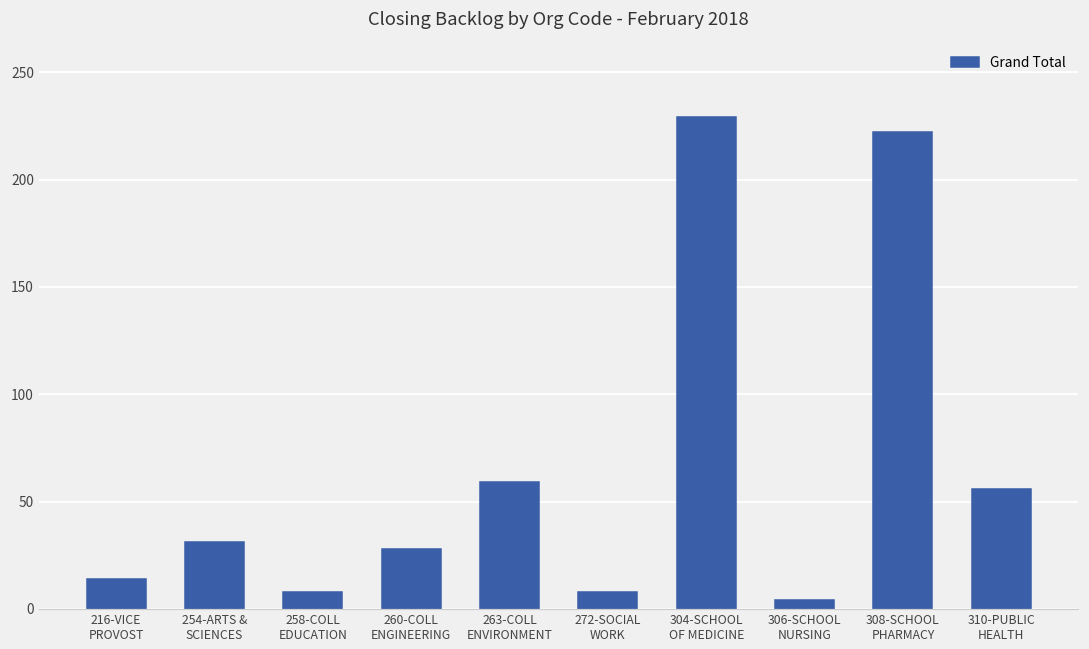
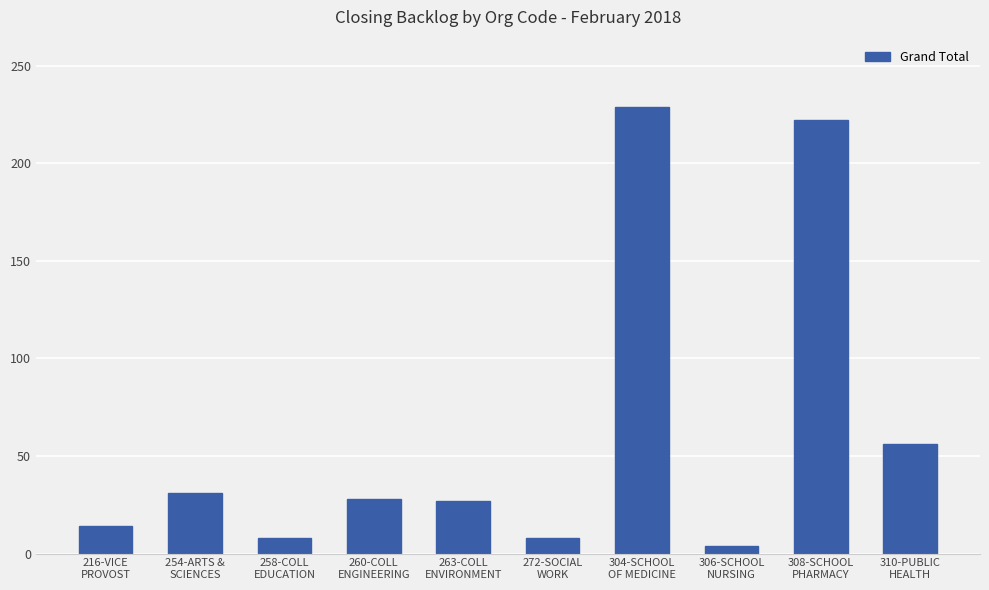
263-COLL ENVIRONMENT: 59 -> 27
